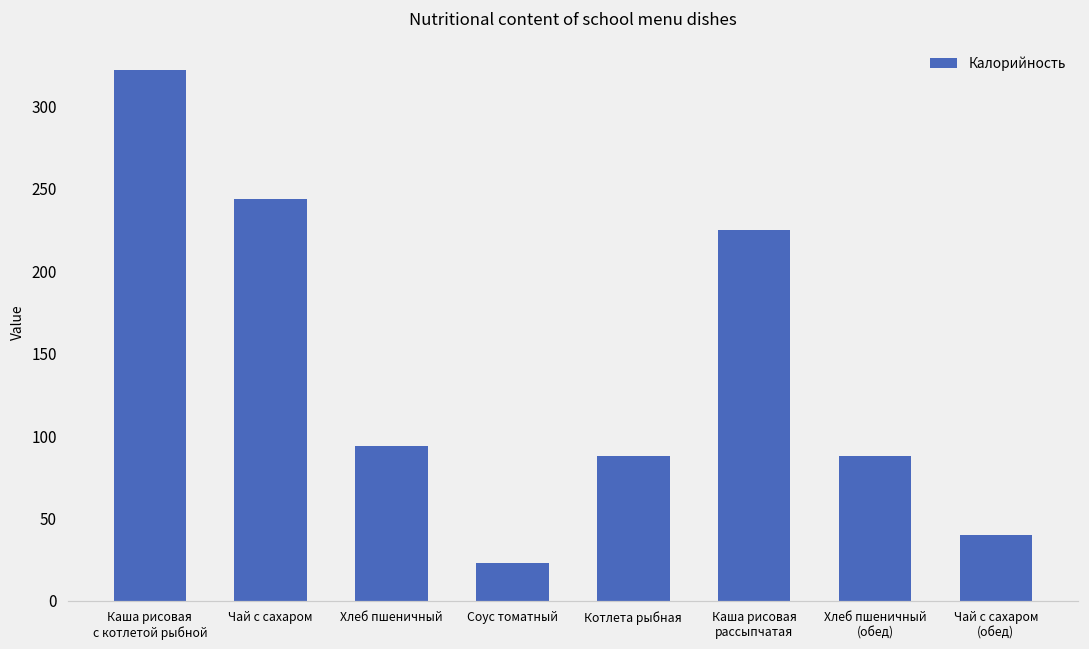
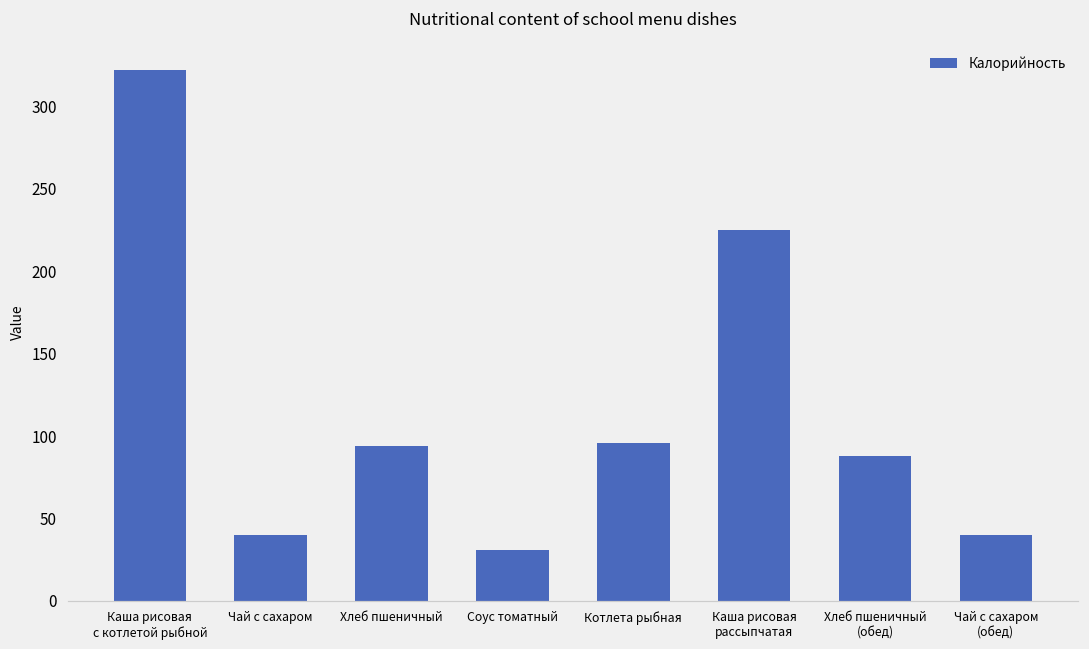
Чай с сахаром: 244 -> 40
Соус томатный: 23 -> 31
Котлета рыбная: 88 -> 96
